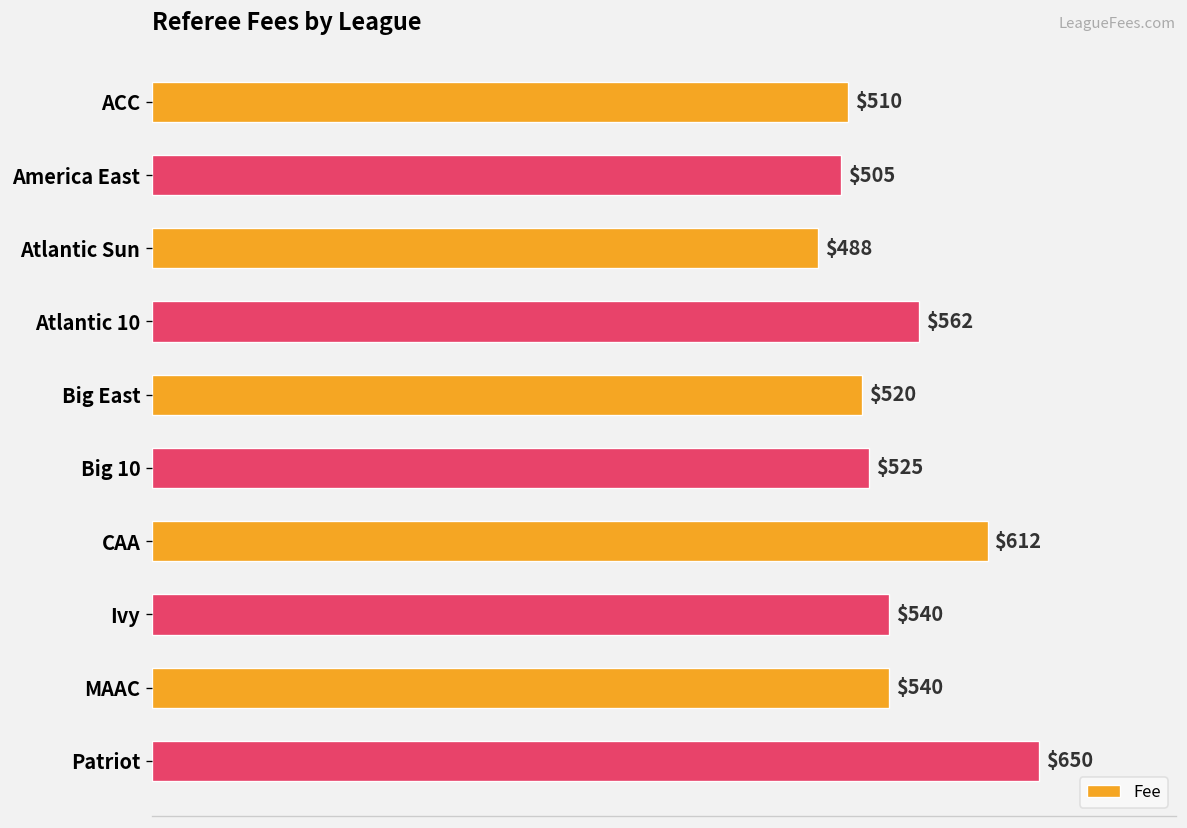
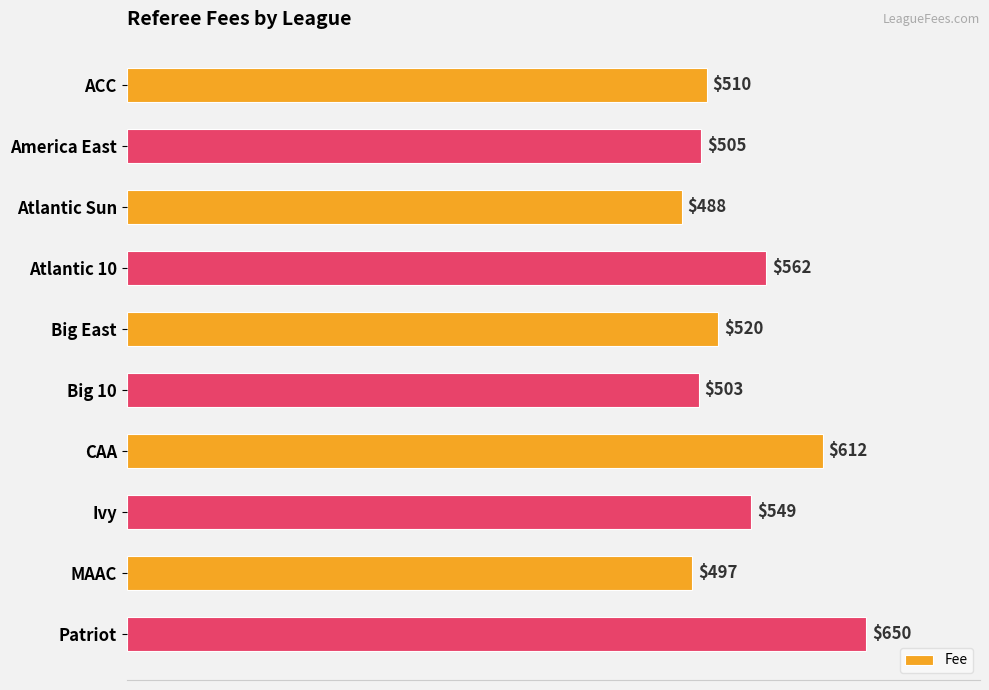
Big 10: $525 -> $503
Ivy: $540 -> $549
MAAC: $540 -> $497
